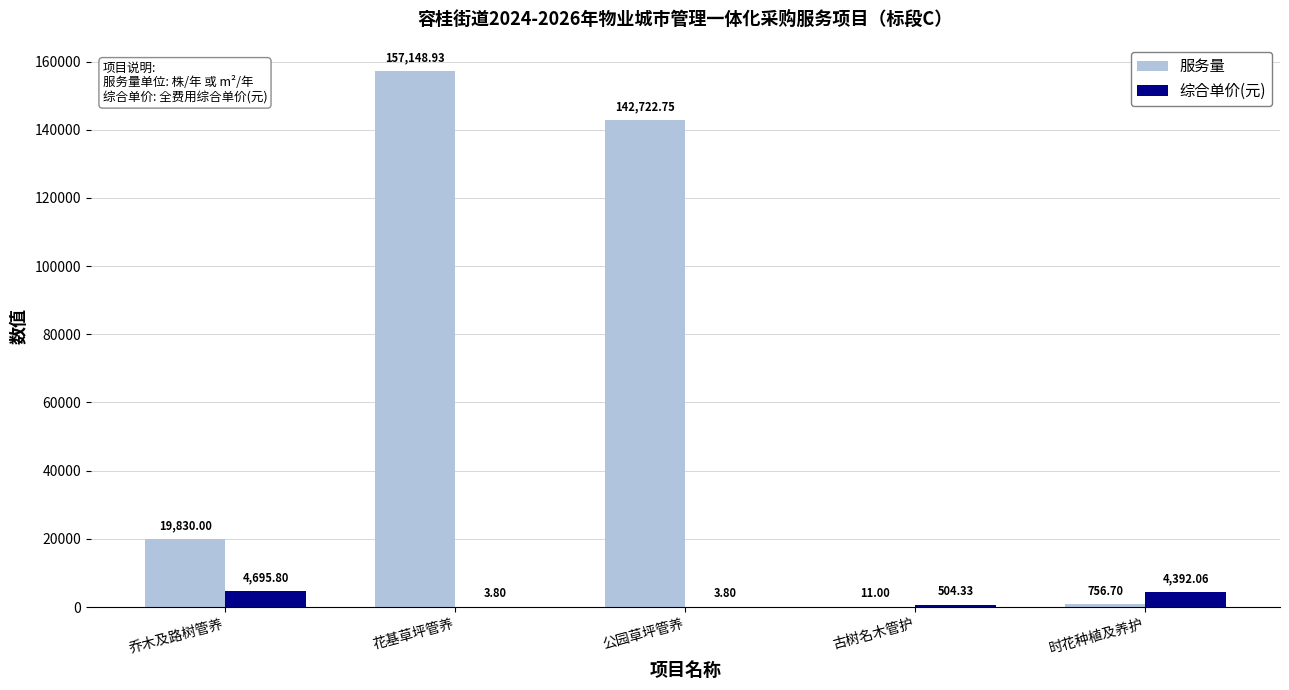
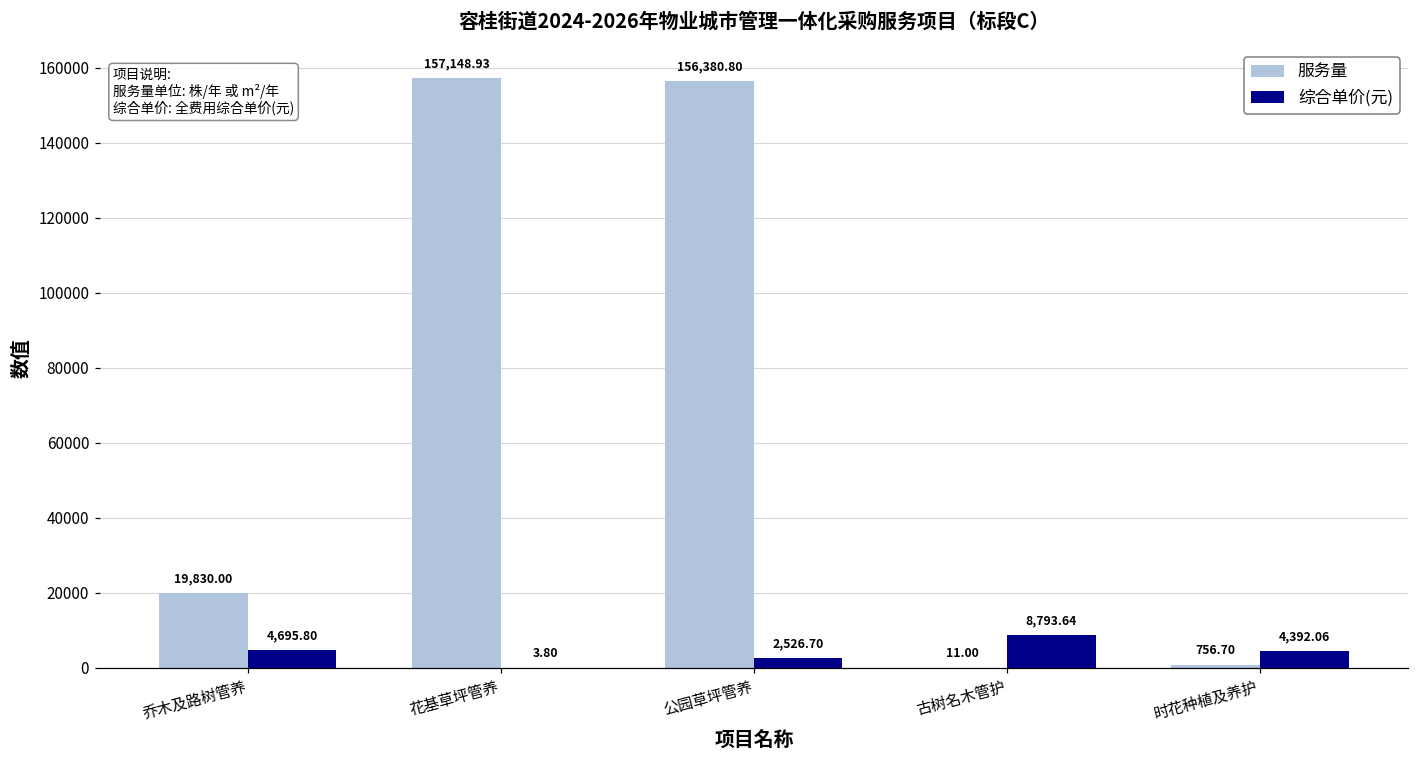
服务量, 公园草坪管养: 142,722.75 -> 156,380.80
综合单价(元), 公园草坪管养: 3.80 -> 2,526.70
综合单价(元), 古树名木管护: 504.33 -> 8,793.64
